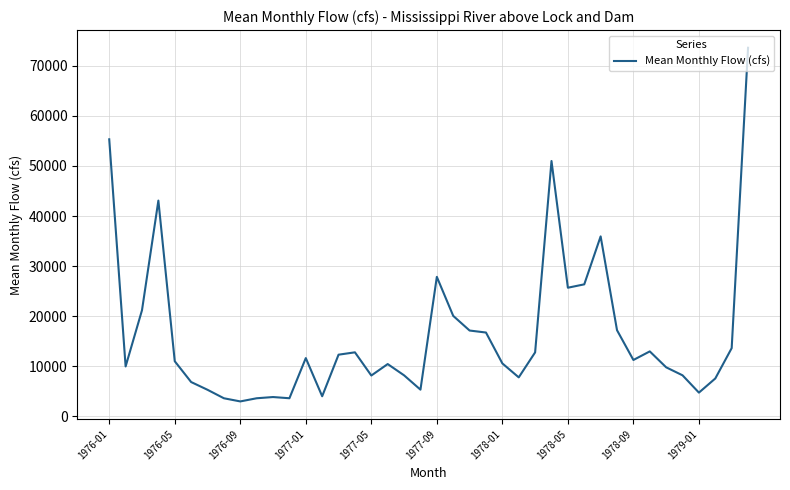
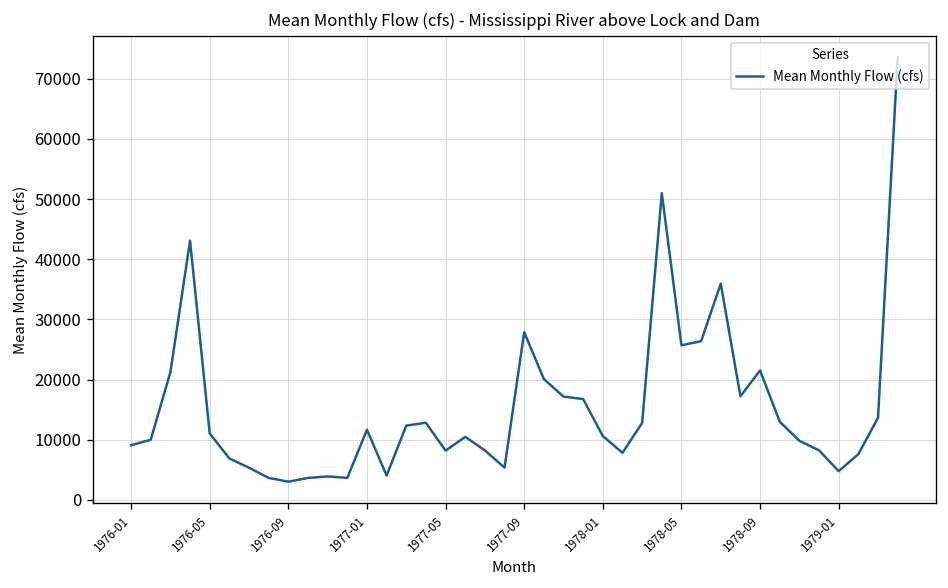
1976-01: 55000 -> 9000
1978-09: 11000 -> 22000
